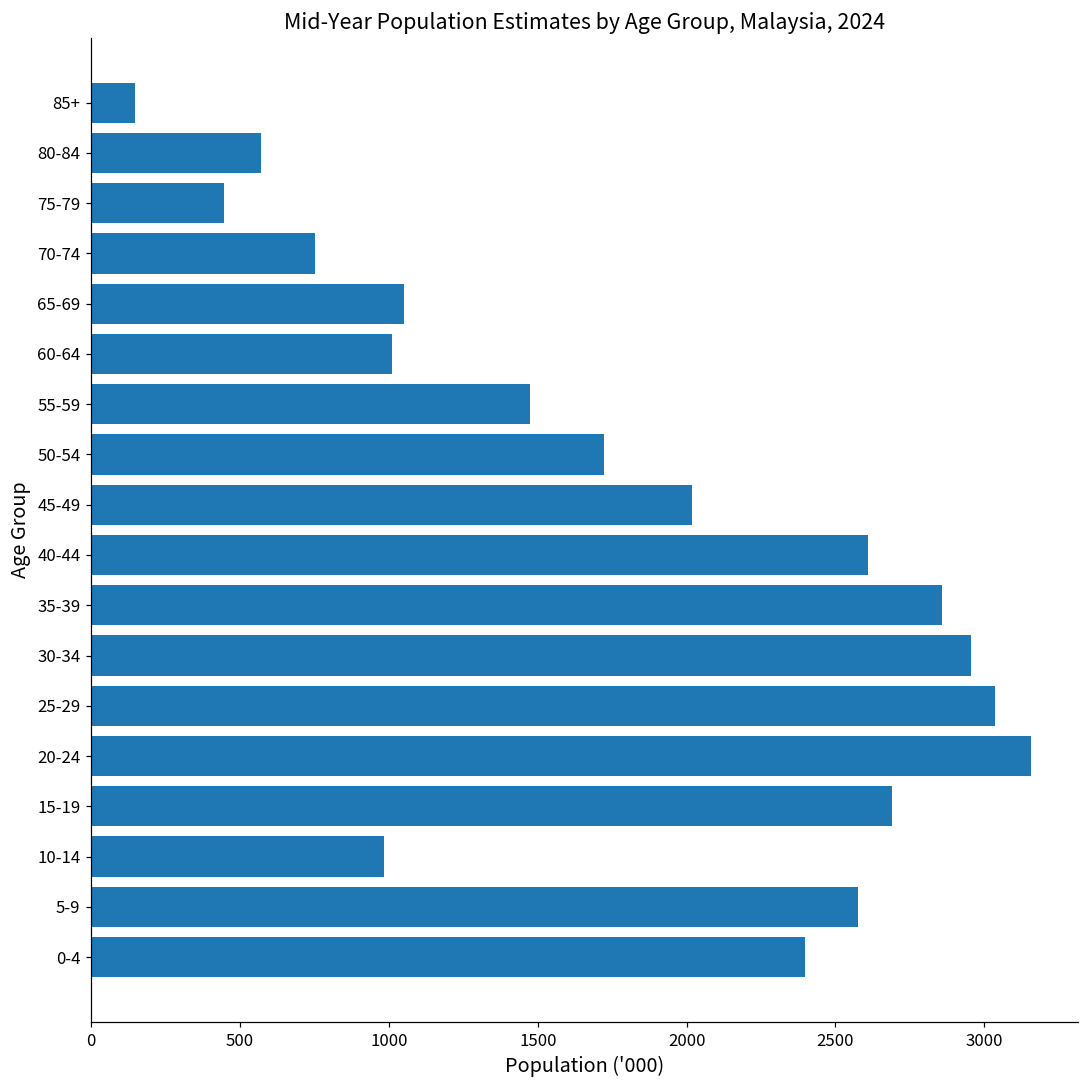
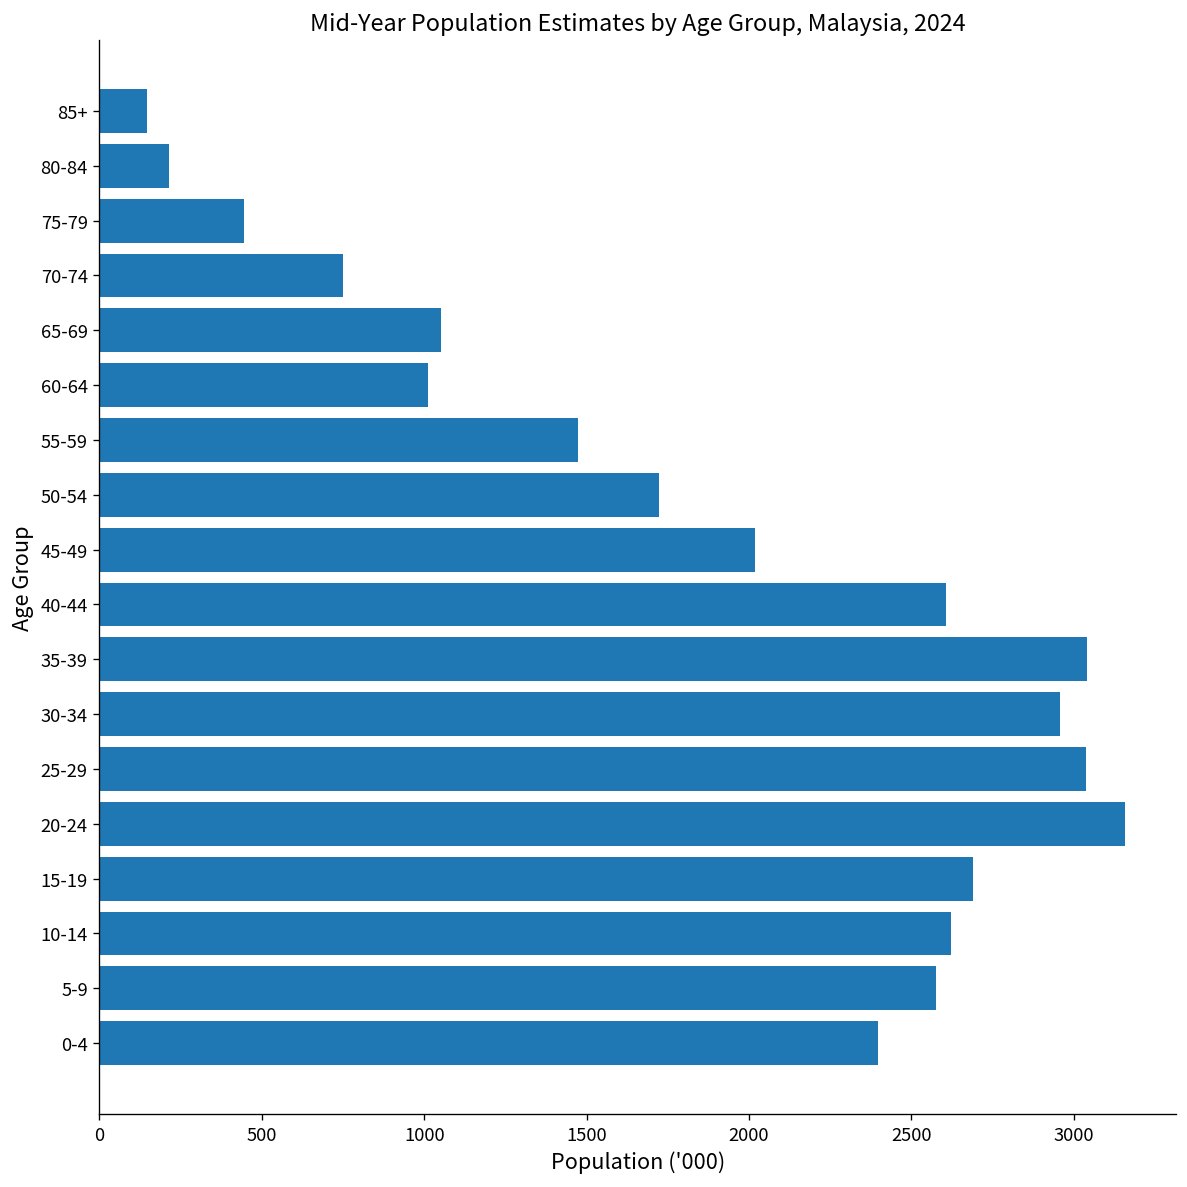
80-84: 570 -> 220
35-39: 2860 -> 3040
10-14: 980 -> 2620
